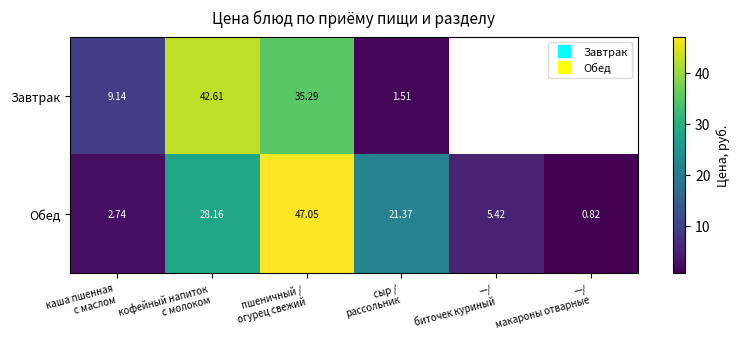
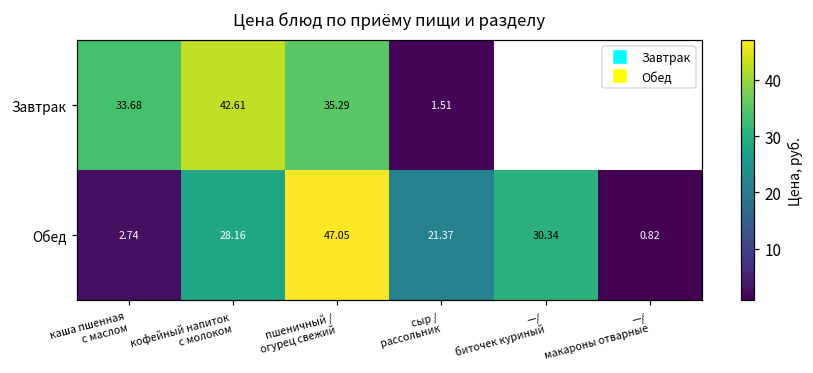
Завтрак, каша пшенная с маслом: 9.14 -> 33.68
Обед, —/ биточек куриный: 5.42 -> 30.34
